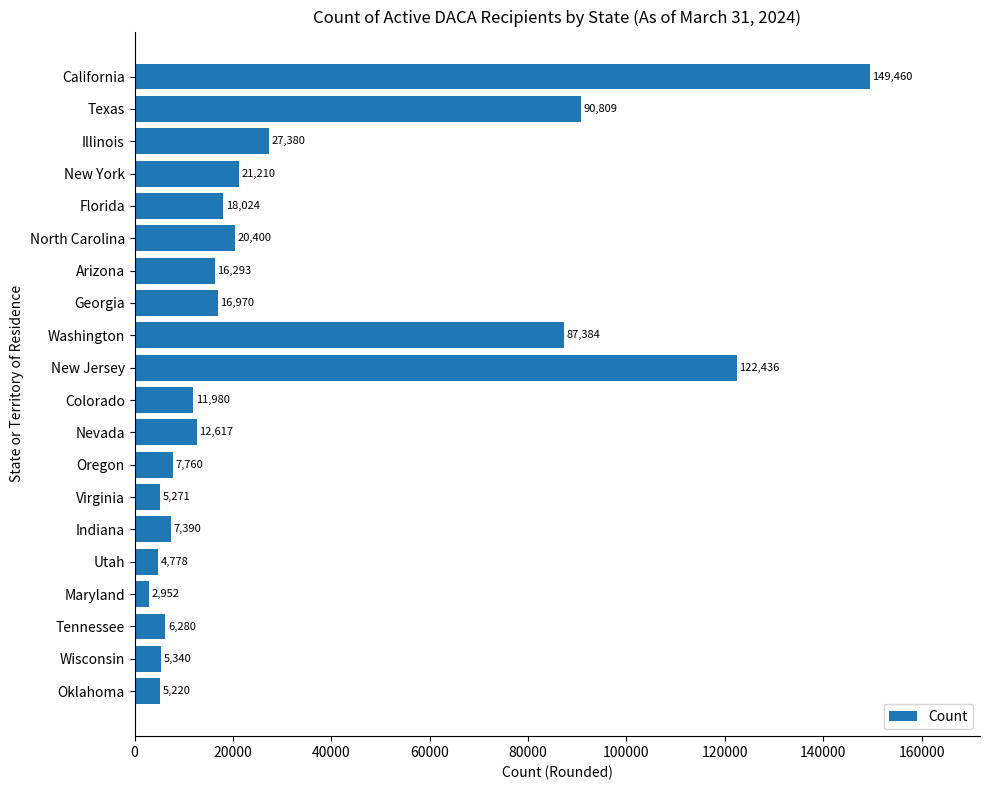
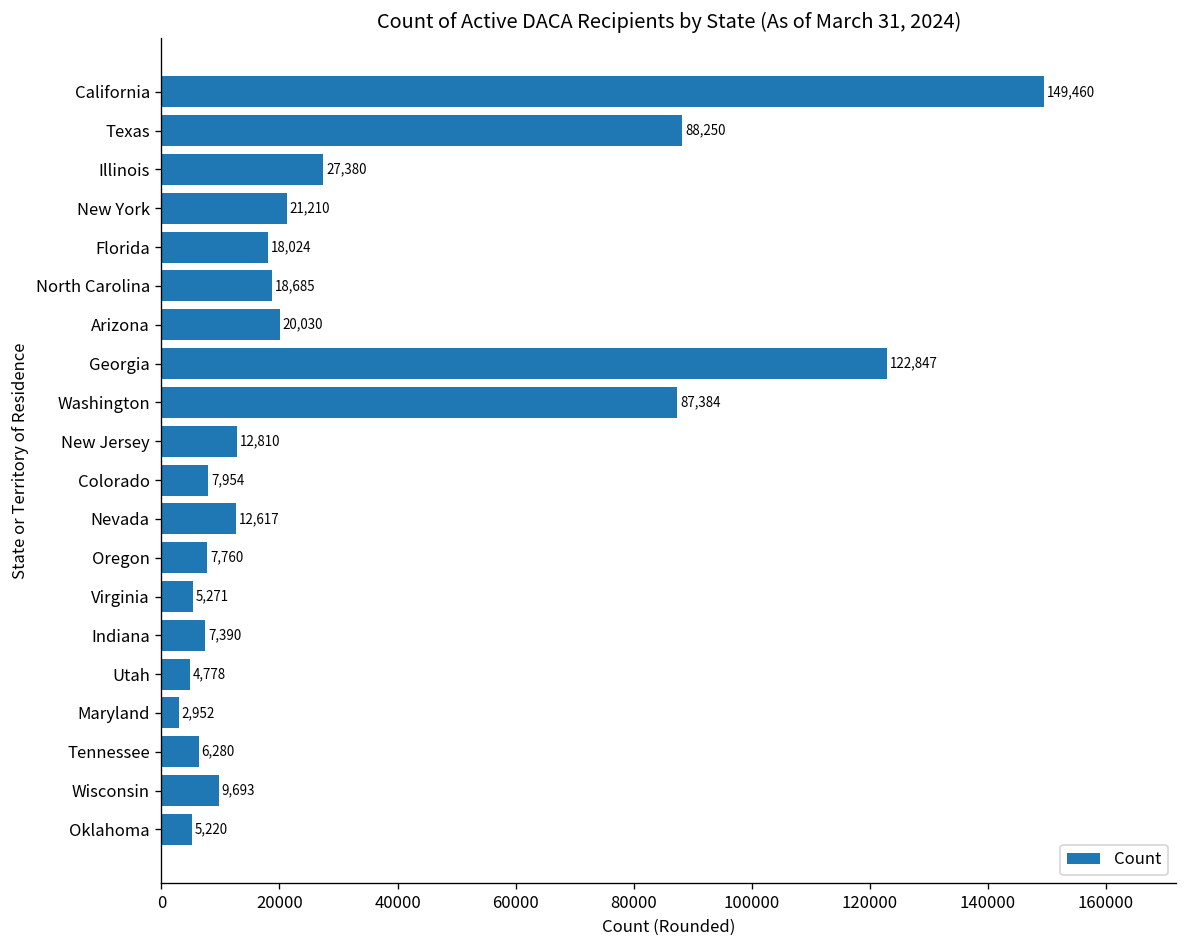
Texas: 90,809 -> 88,250
North Carolina: 20,400 -> 18,685
Arizona: 16,293 -> 20,030
Georgia: 16,970 -> 122,847
New Jersey: 122,436 -> 12,810
Colorado: 11,980 -> 7,954
Wisconsin: 5,340 -> 9,693
